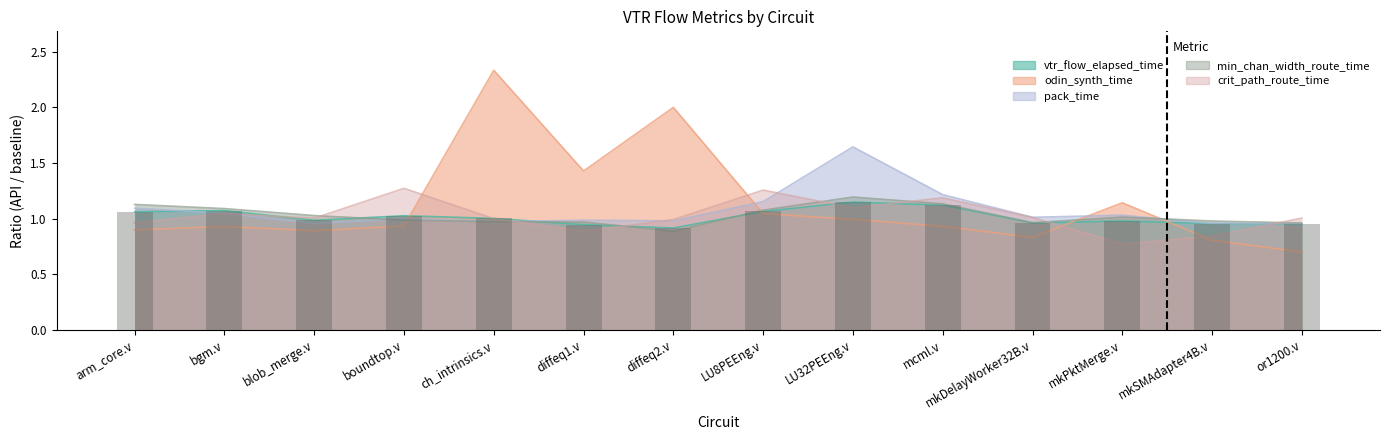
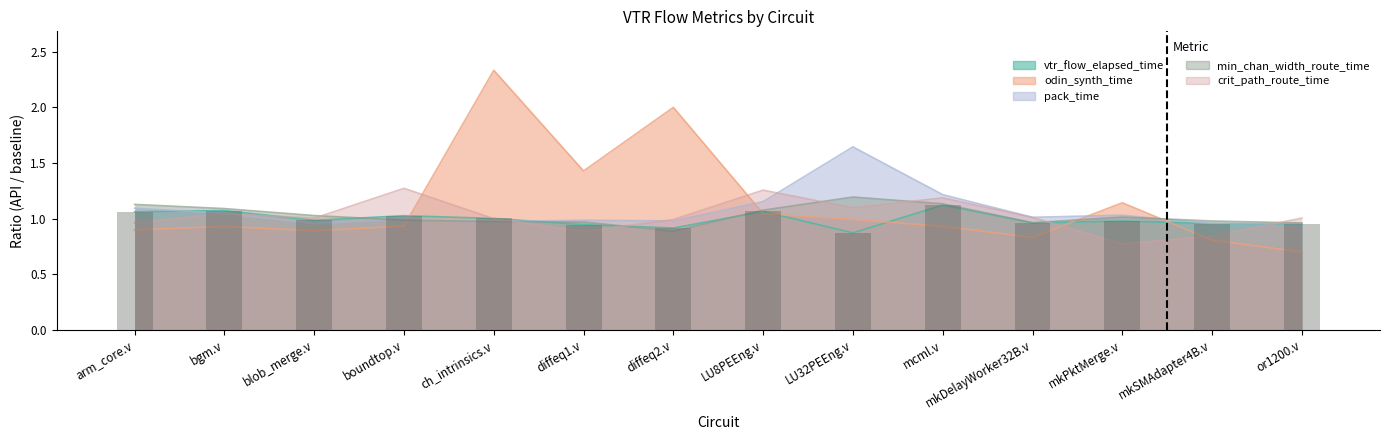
vtr_flow_elapsed_time, LU32PEEng.v: 1.15 -> 0.87
